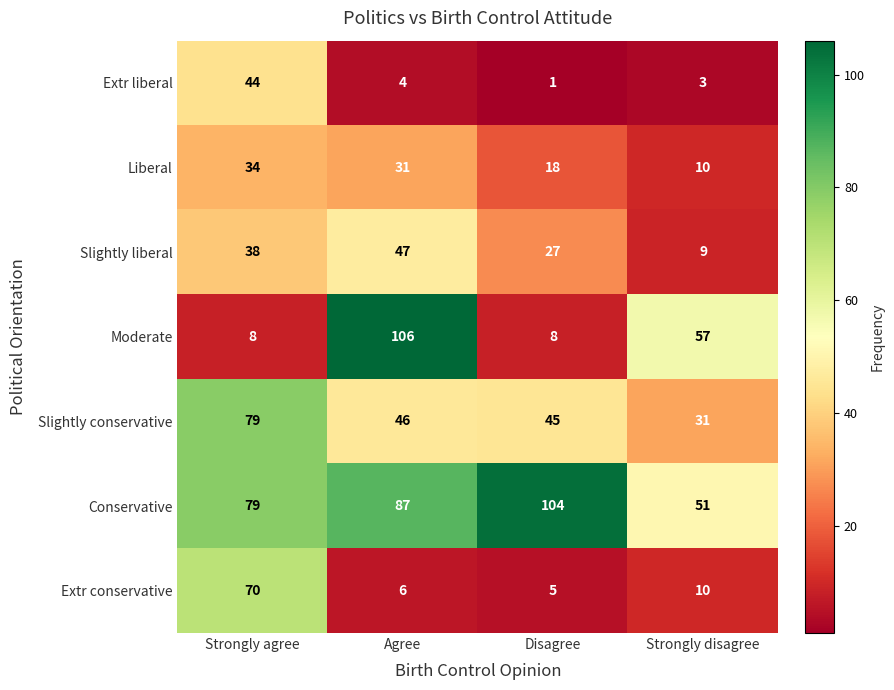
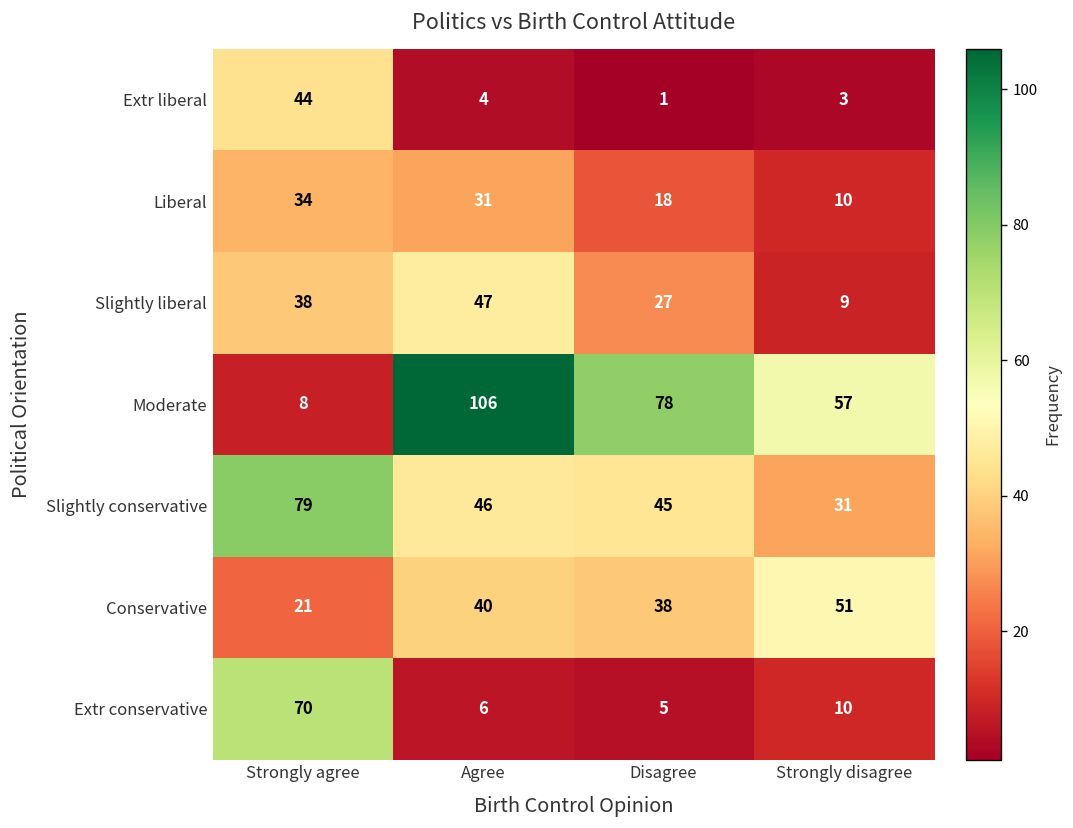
Moderate, Disagree: 8 -> 78
Conservative, Strongly agree: 79 -> 21
Conservative, Agree: 87 -> 40
Conservative, Disagree: 104 -> 38
